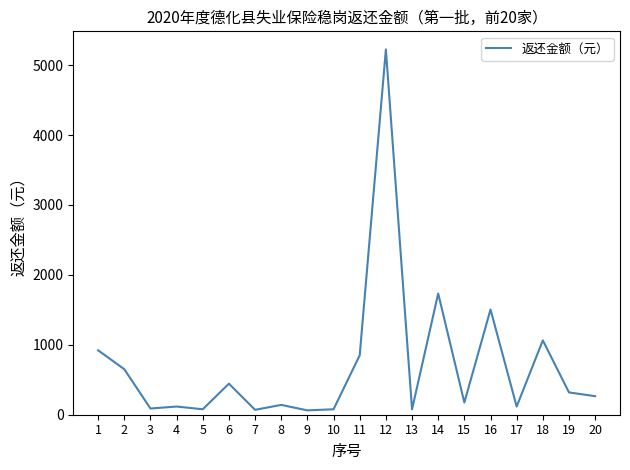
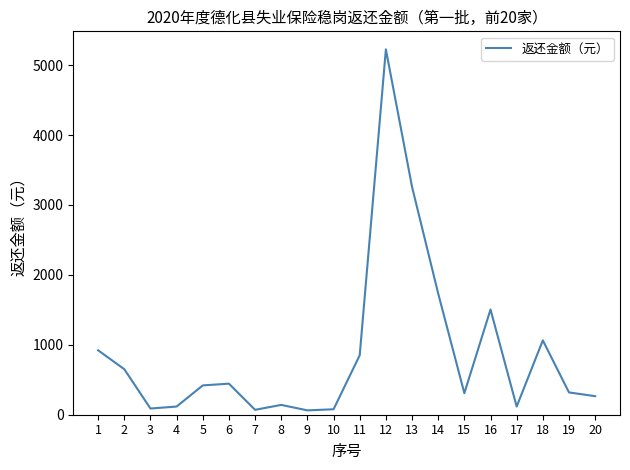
5: 100 -> 400
13: 100 -> 3300
15: 200 -> 300
